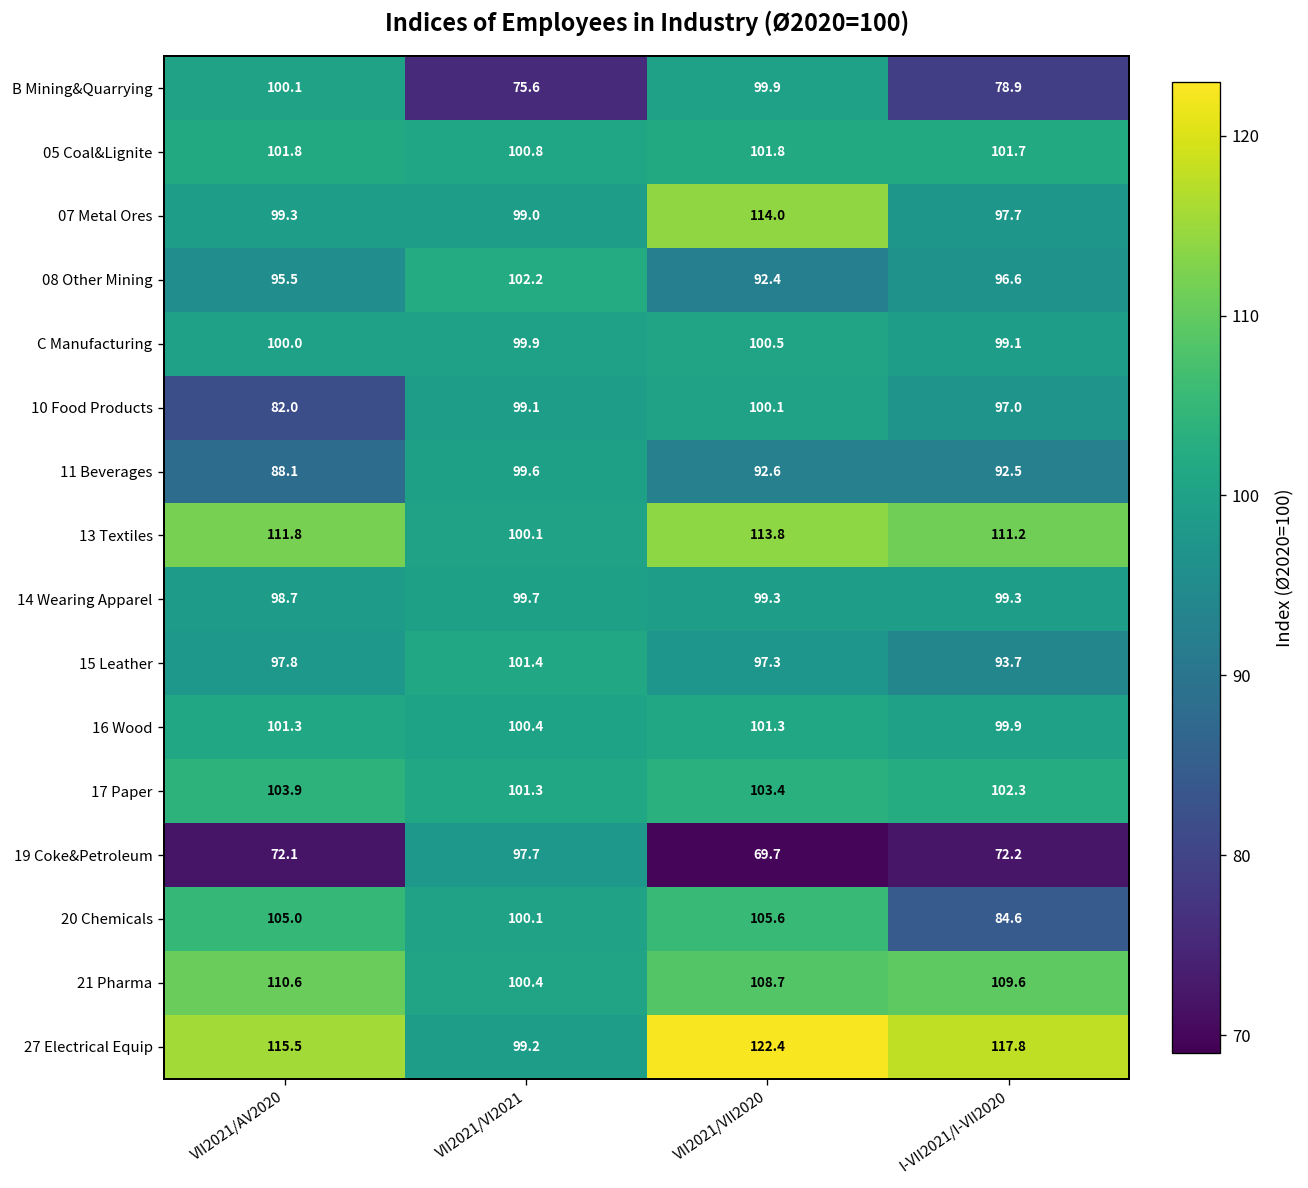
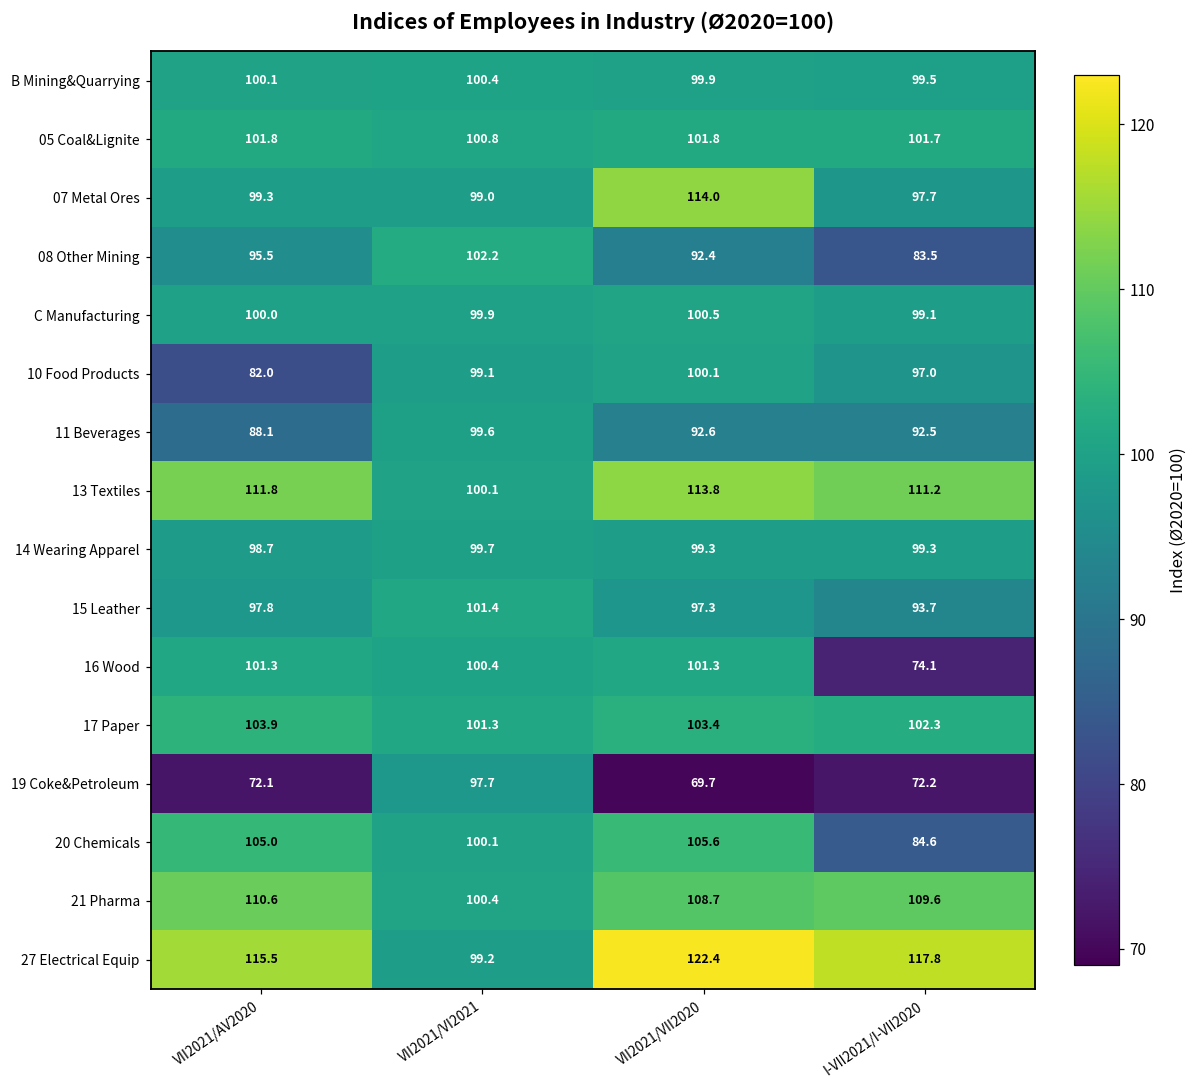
B Mining&Quarrying, VII2021/VI2021: 75.6 -> 100.4
B Mining&Quarrying, I-VII2021/I-VII2020: 78.9 -> 99.5
08 Other Mining, I-VII2021/I-VII2020: 96.6 -> 83.5
16 Wood, I-VII2021/I-VII2020: 99.9 -> 74.1
